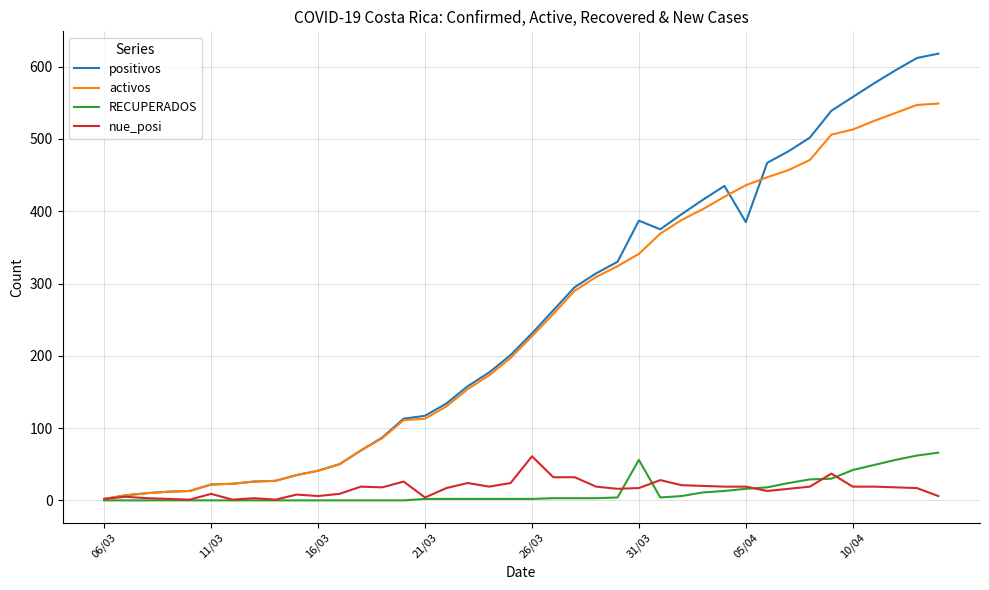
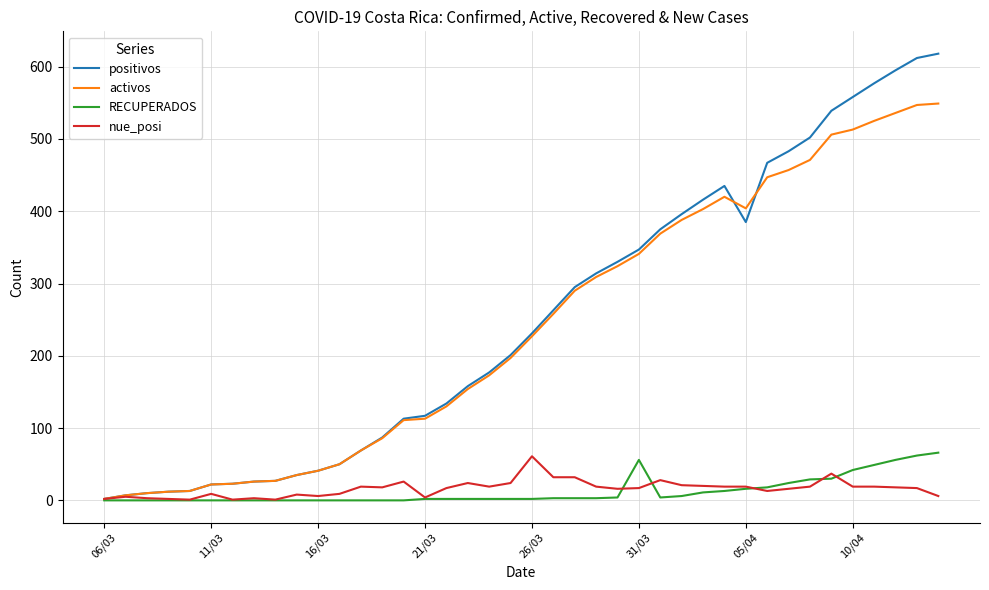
positivos, 31/03: 390 -> 350
activos, 05/04: 440 -> 400
